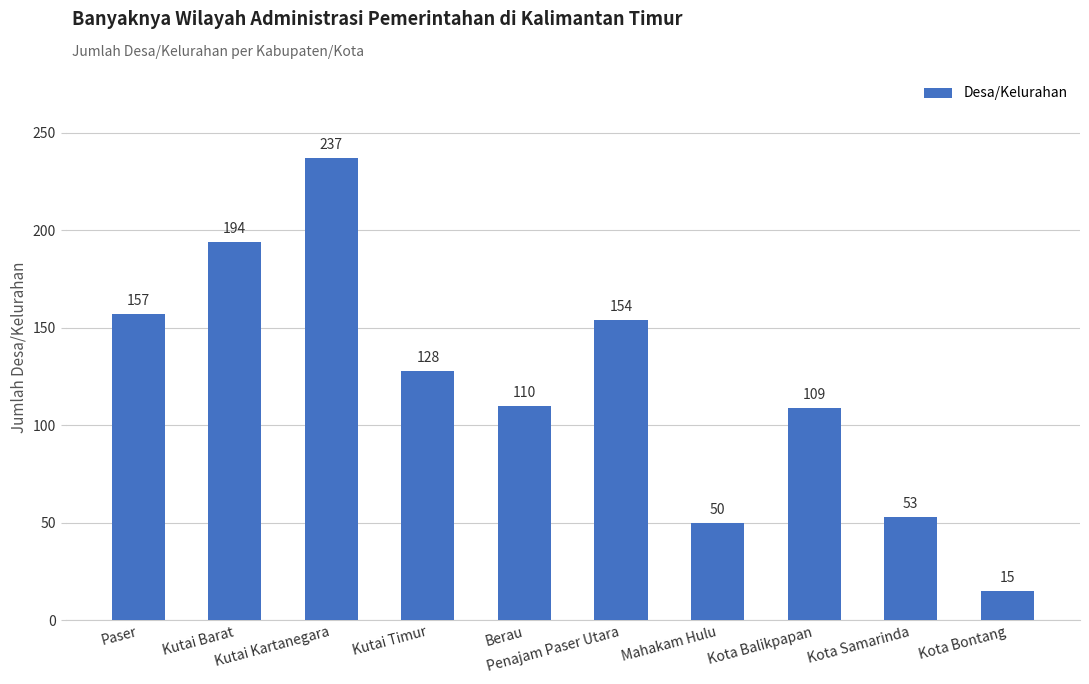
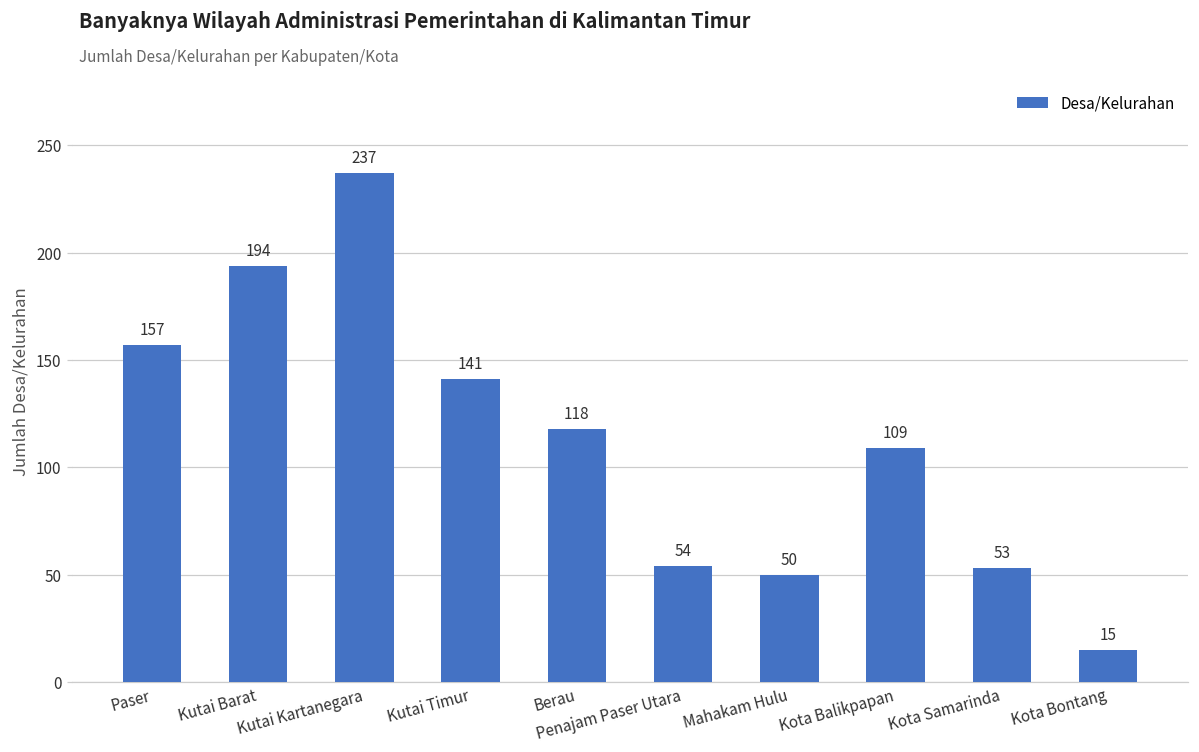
Kutai Timur: 128 -> 141
Berau: 110 -> 118
Penajam Paser Utara: 154 -> 54
